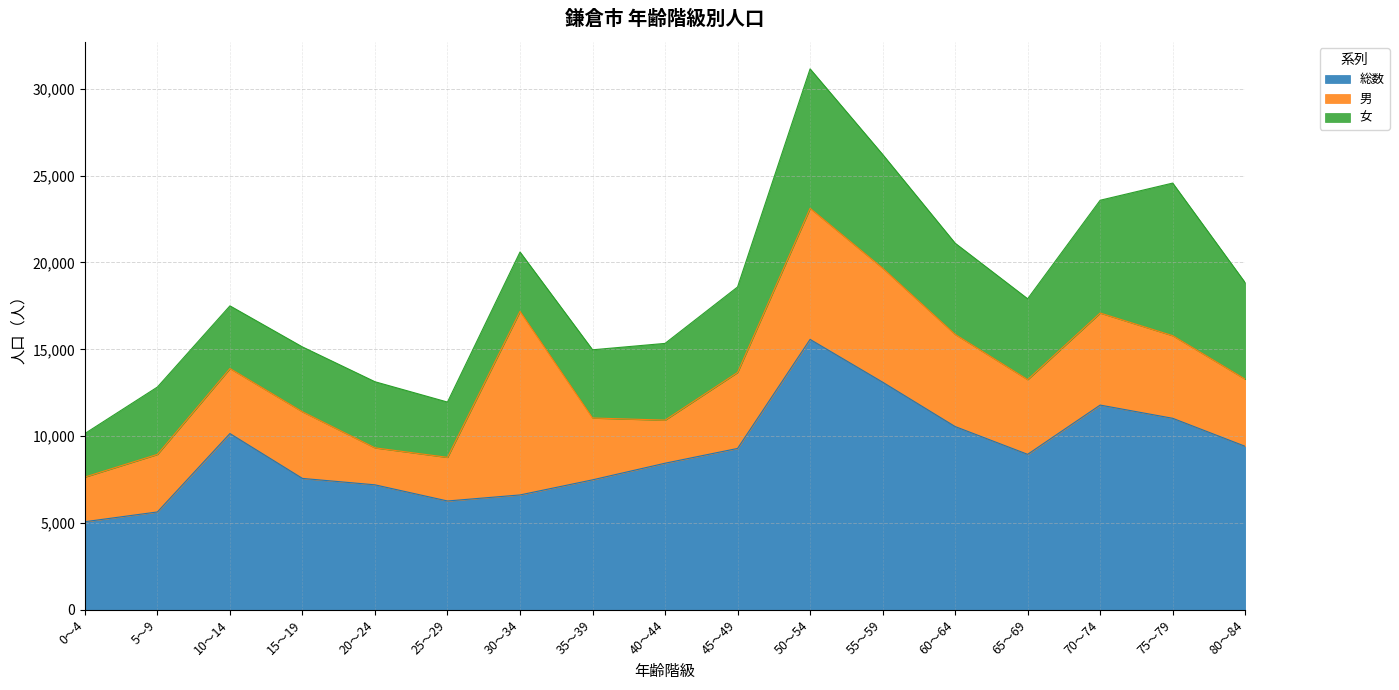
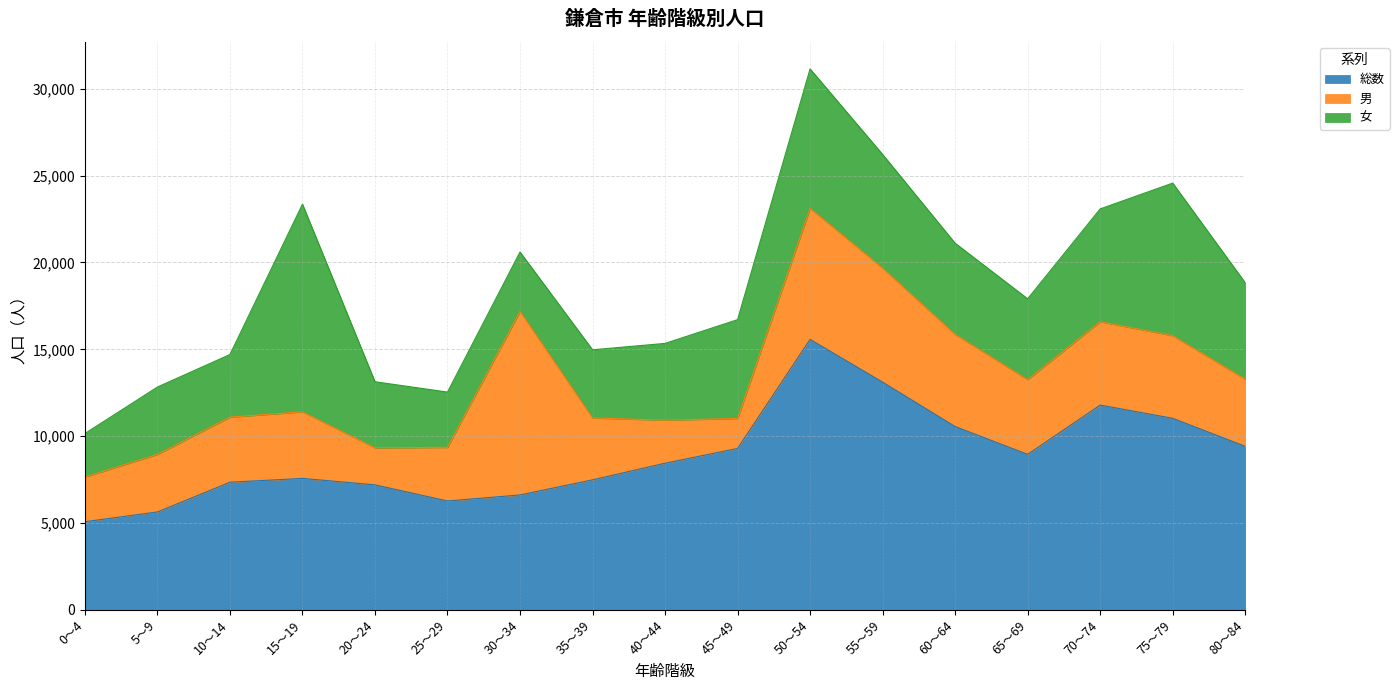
総数, 10～14: 10,200 -> 7,400
女, 15～19: 3,700 -> 12,000
男, 25～29: 2,500 -> 3,100
男, 45～49: 4,400 -> 1,700
女, 45～49: 4,900 -> 5,700
男, 70～74: 5,300 -> 4,800
